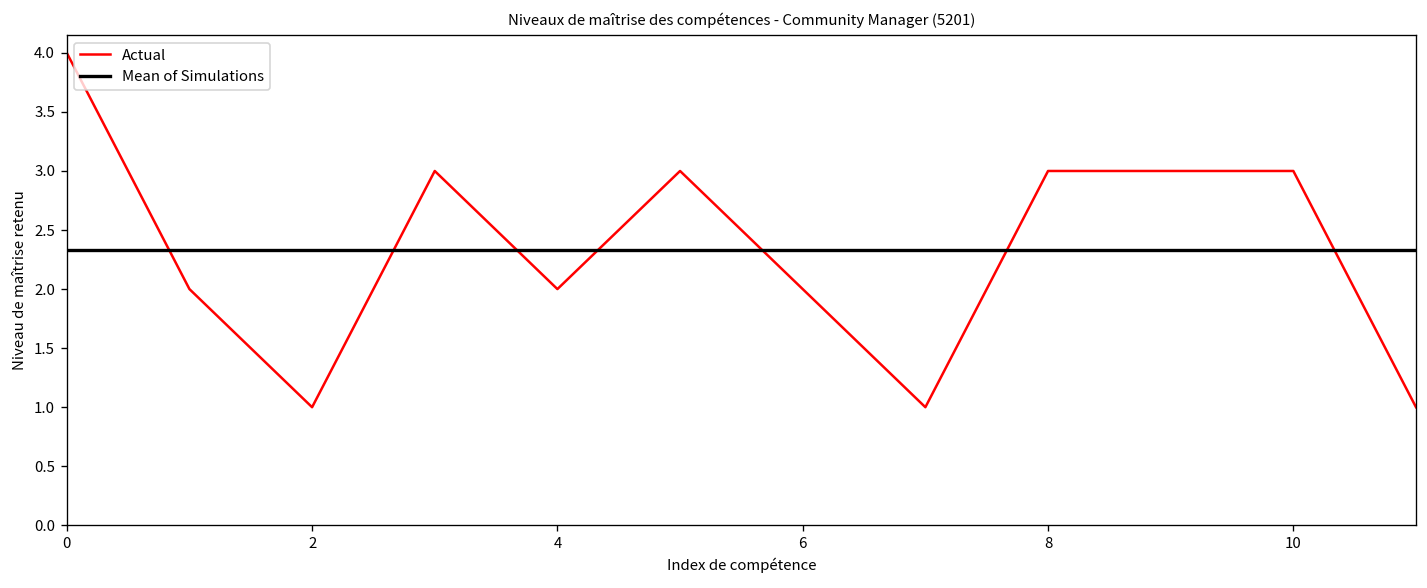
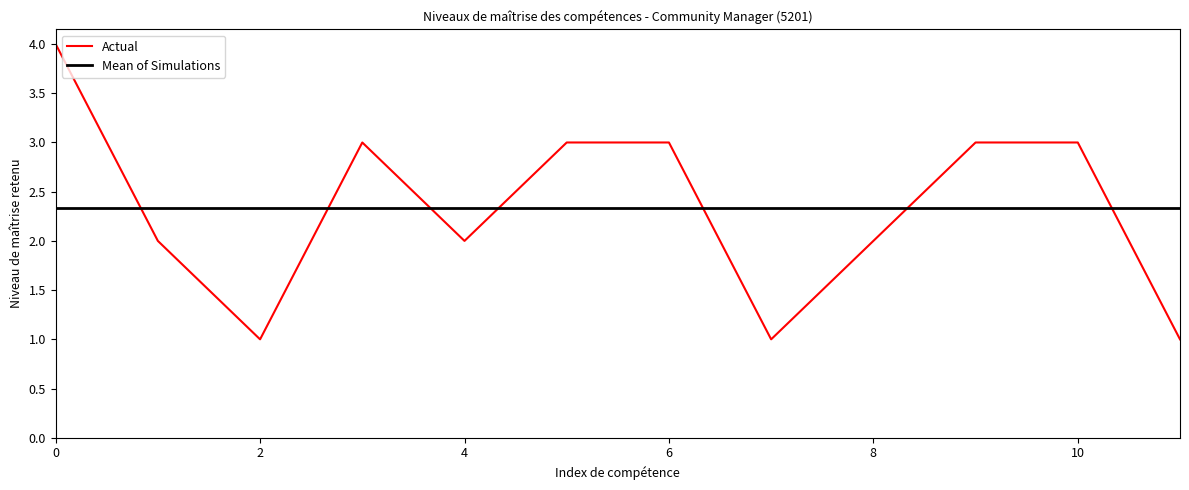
Actual, 6: 2 -> 3
Actual, 8: 3 -> 2
